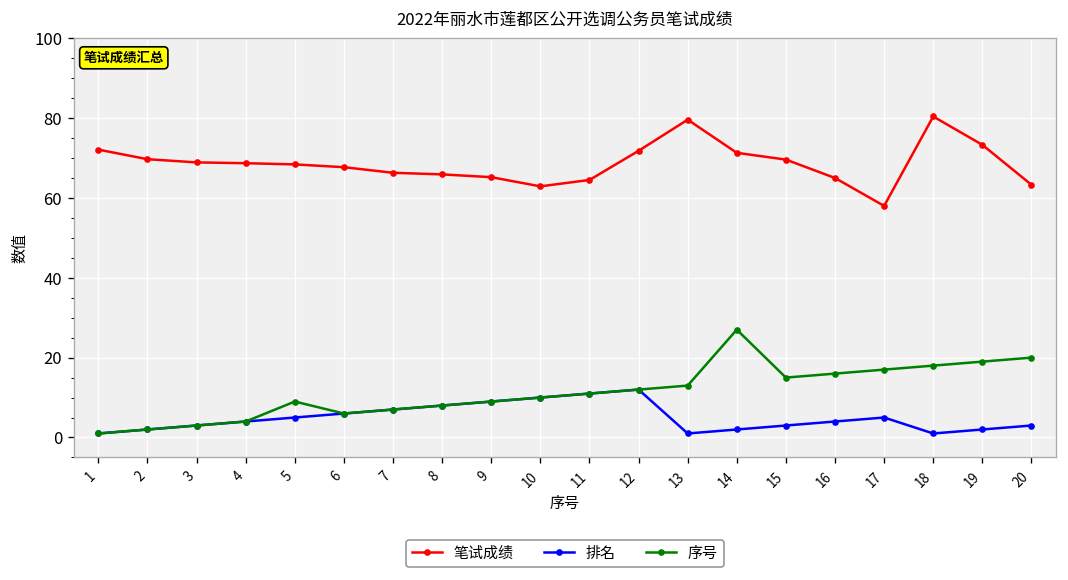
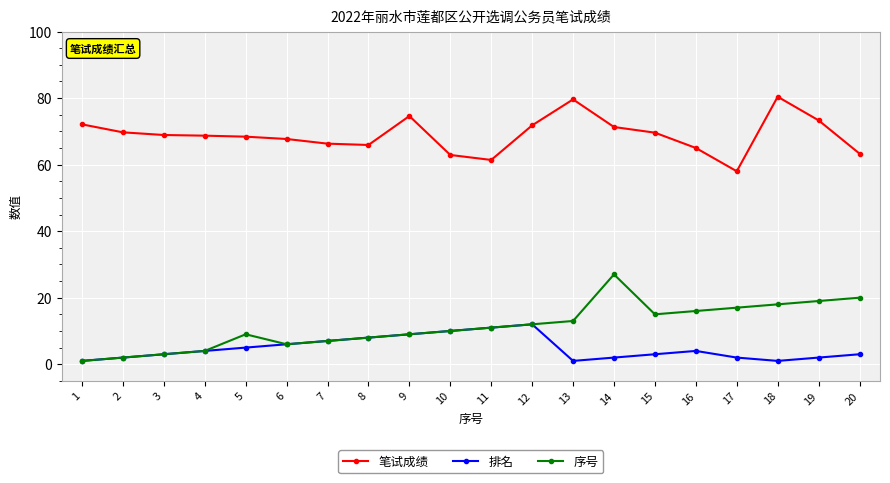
笔试成绩, 9: 65 -> 75
笔试成绩, 11: 65 -> 61
排名, 17: 5 -> 2
